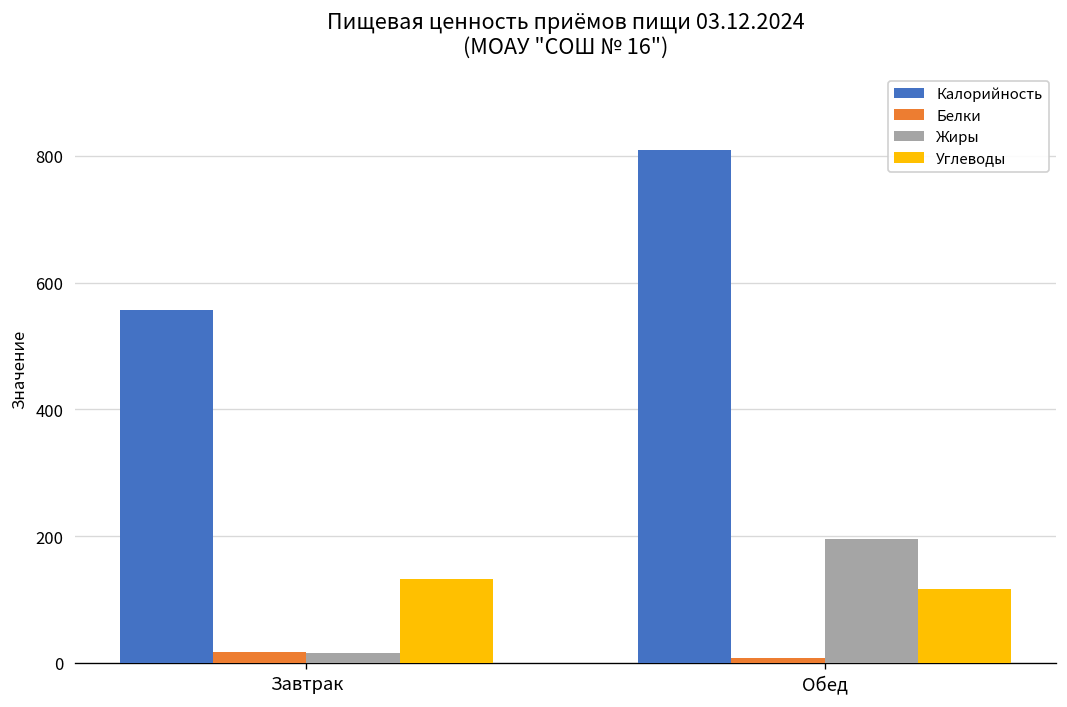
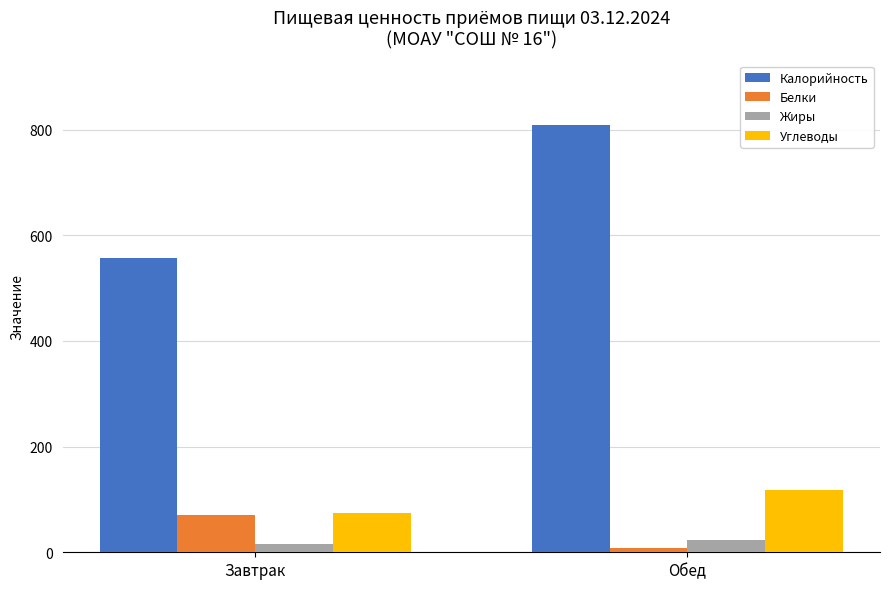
Белки, Завтрак: 20 -> 70
Углеводы, Завтрак: 130 -> 80
Жиры, Обед: 200 -> 20
